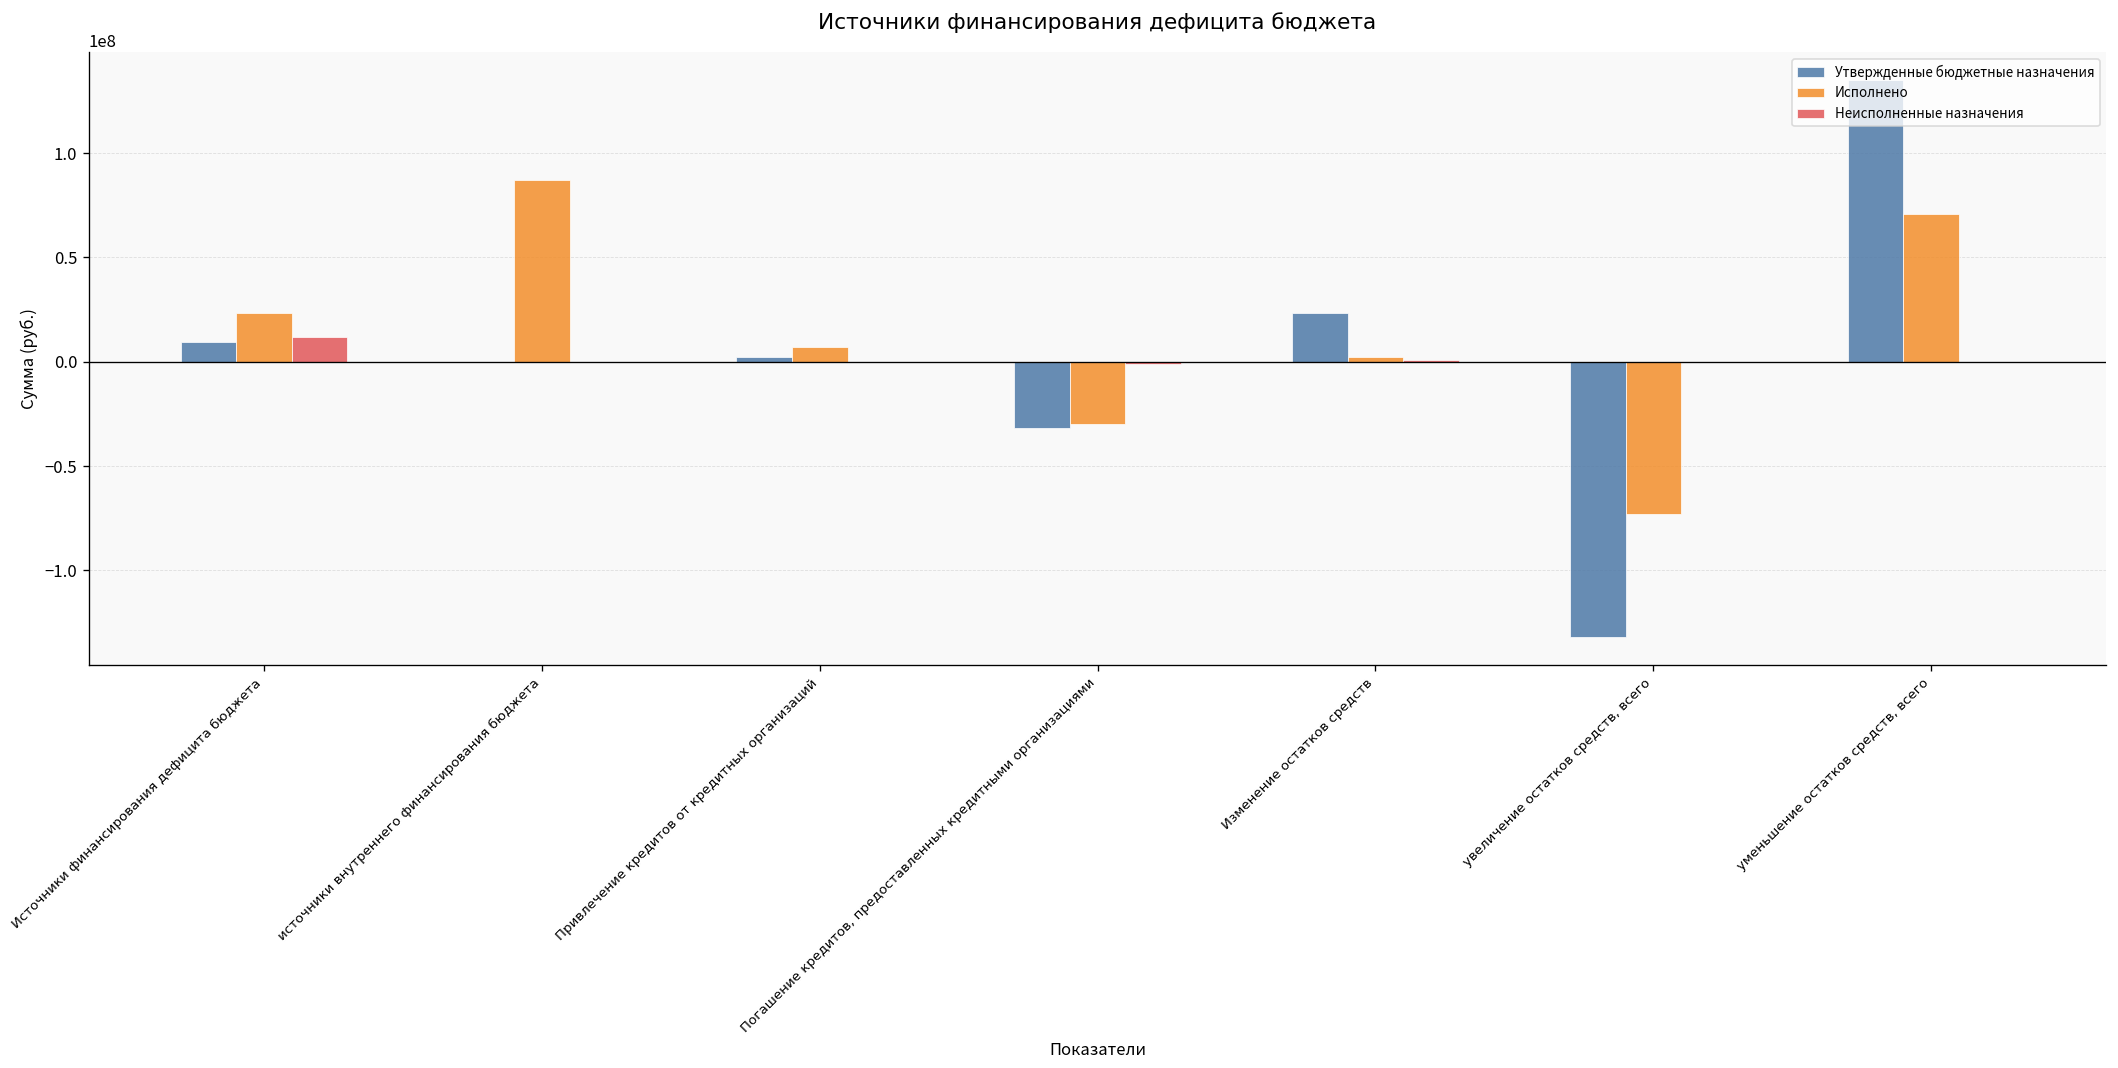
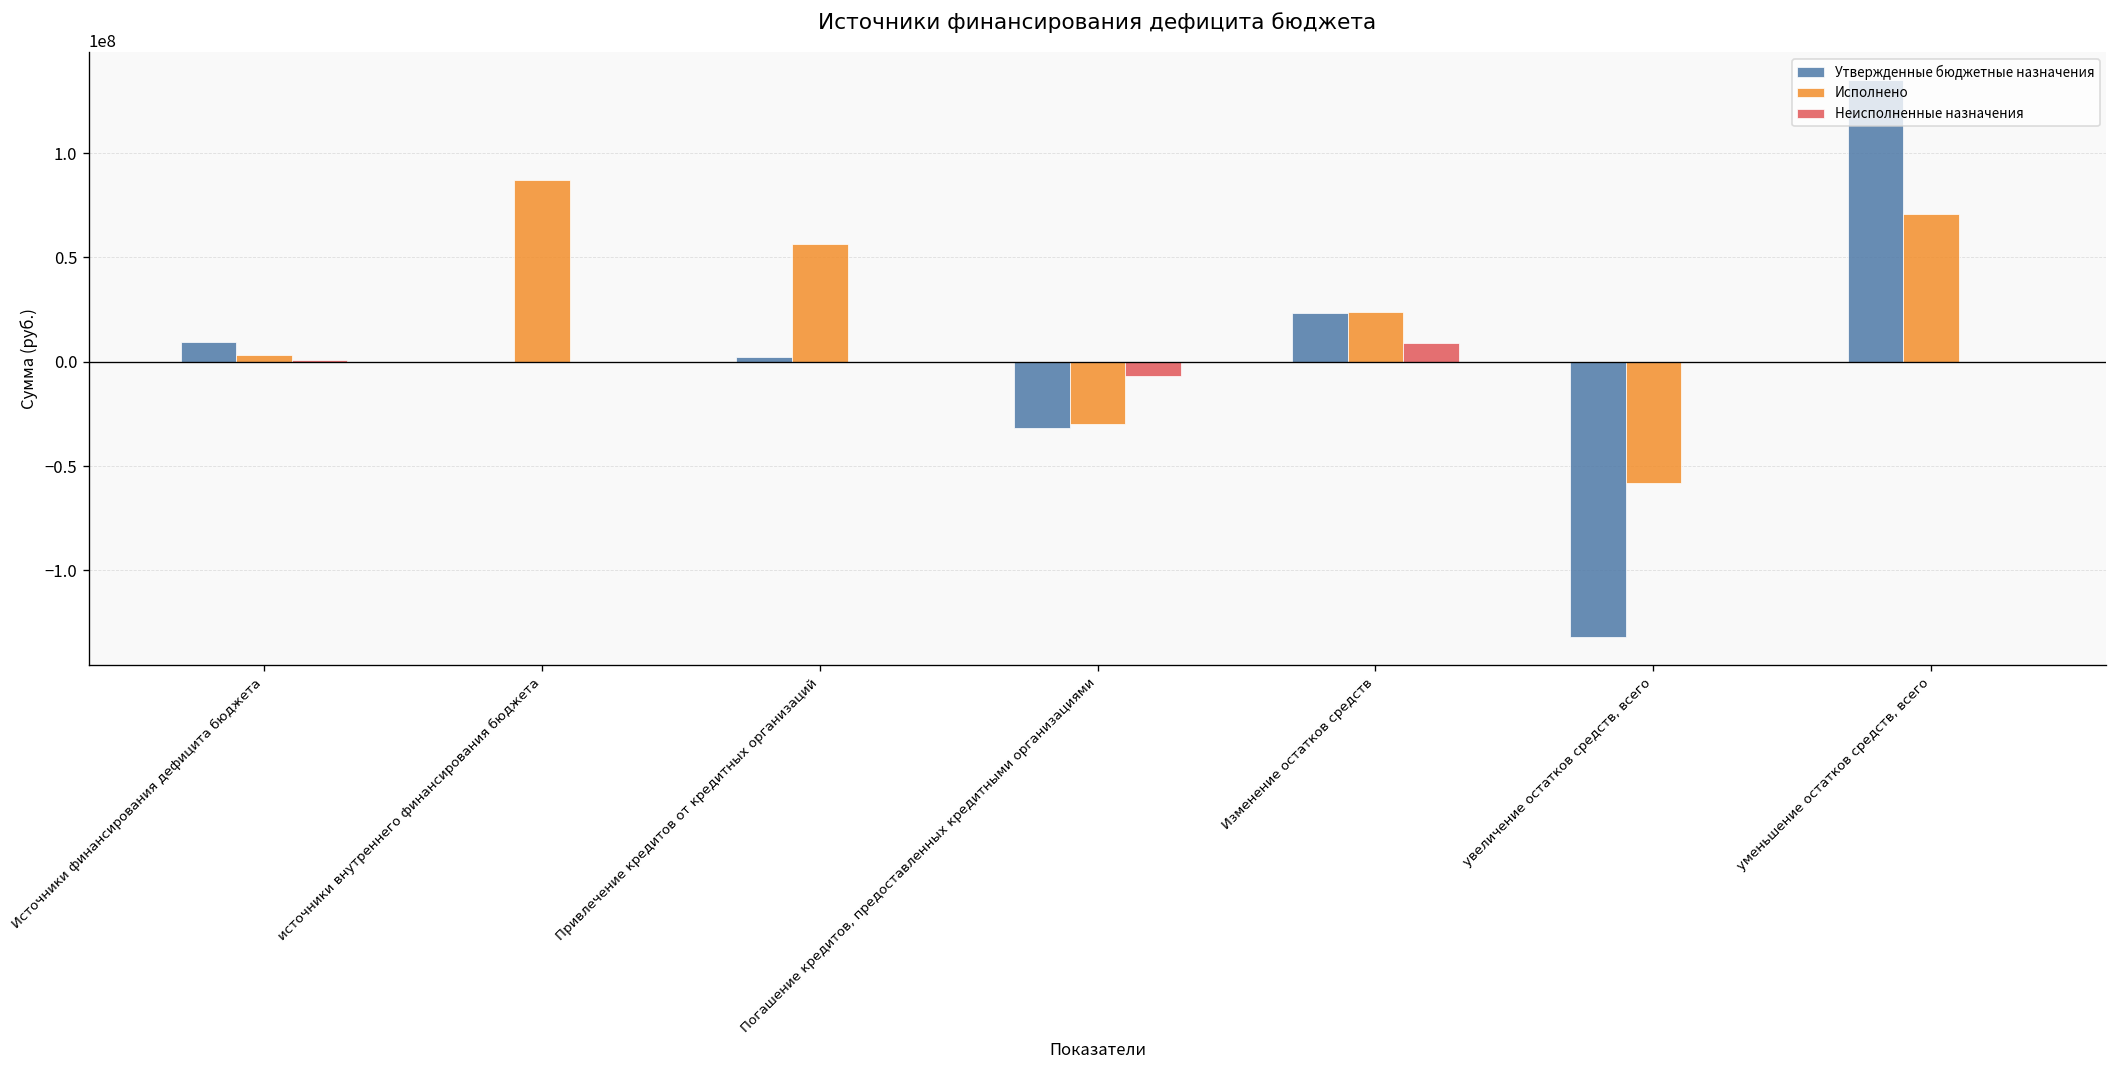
Исполнено, Источники финансирования дефицита бюджета: 24000000 -> 3000000
Неисполненные назначения, Источники финансирования дефицита бюджета: 12000000 -> 1000000
Исполнено, Привлечение кредитов от кредитных организаций: 7000000 -> 57000000
Неисполненные назначения, Погашение кредитов, предоставленных кредитными организациями: -1000000 -> -7000000
Исполнено, Изменение остатков средств: 2000000 -> 24000000
Неисполненные назначения, Изменение остатков средств: 1000000 -> 9000000
Исполнено, увеличение остатков средств, всего: -73000000 -> -58000000
